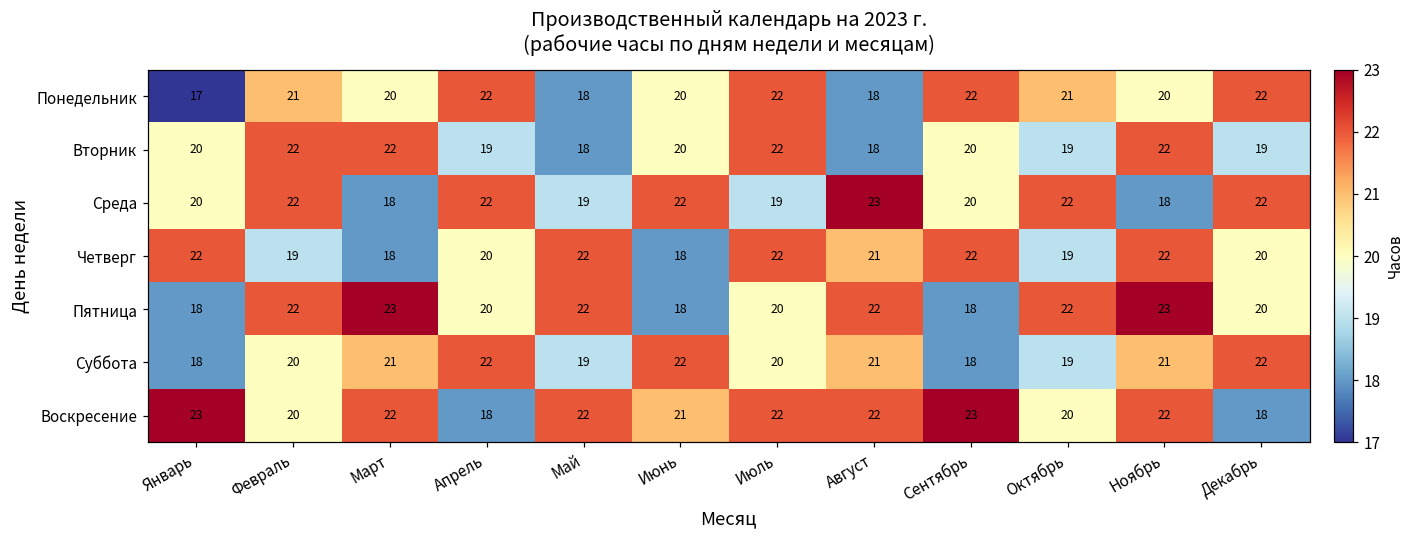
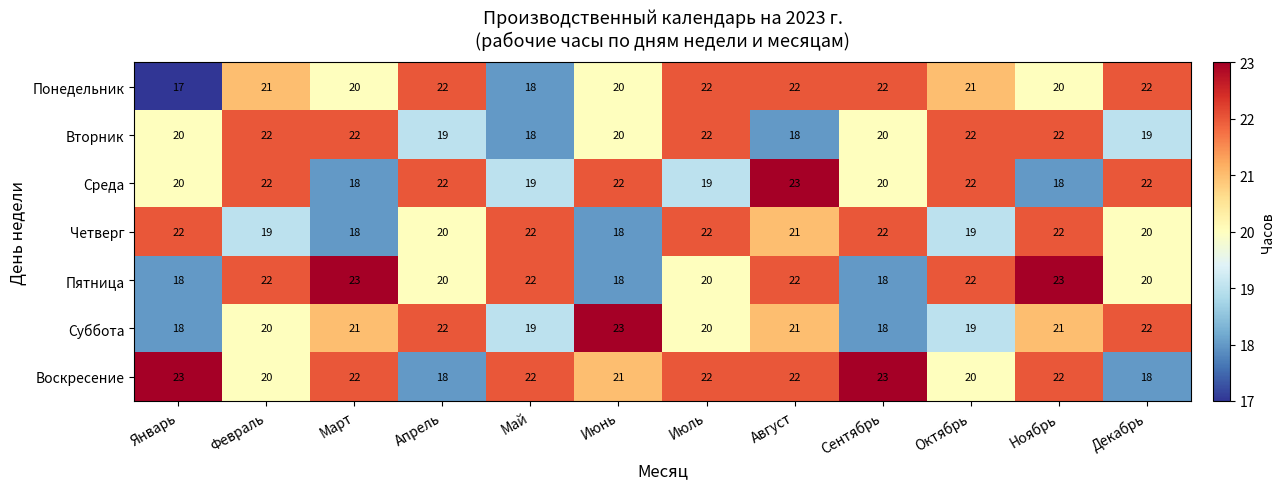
Понедельник, Август: 18 -> 22
Вторник, Октябрь: 19 -> 22
Суббота, Июнь: 22 -> 23
